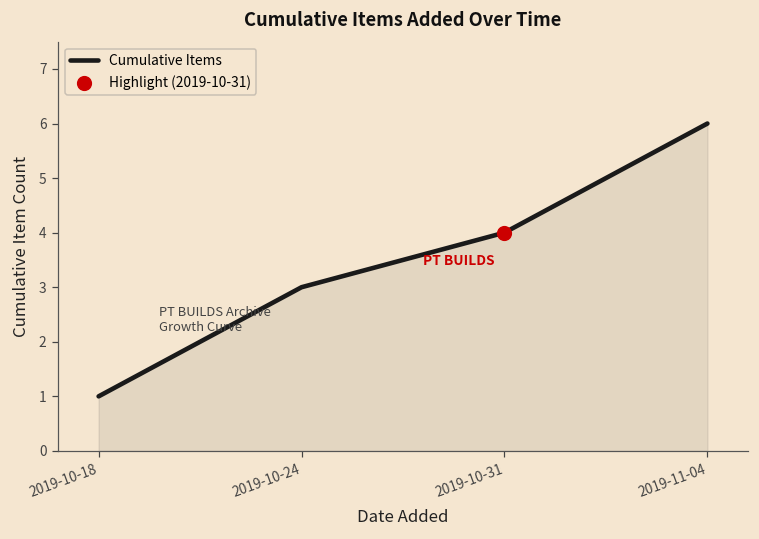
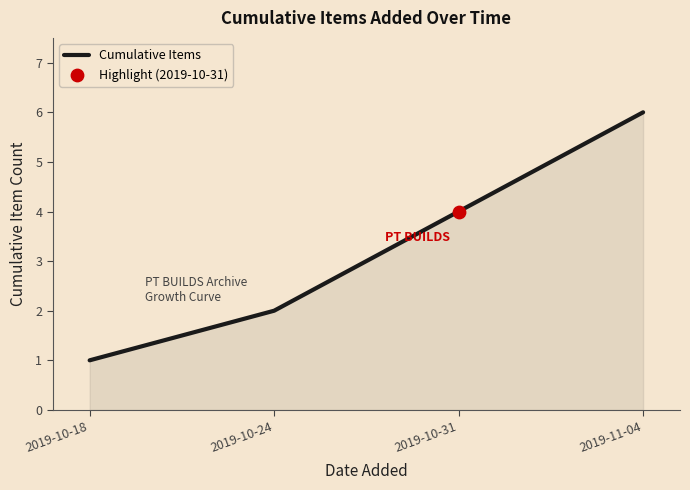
Cumulative Items, 2019-10-24: 3 -> 2
